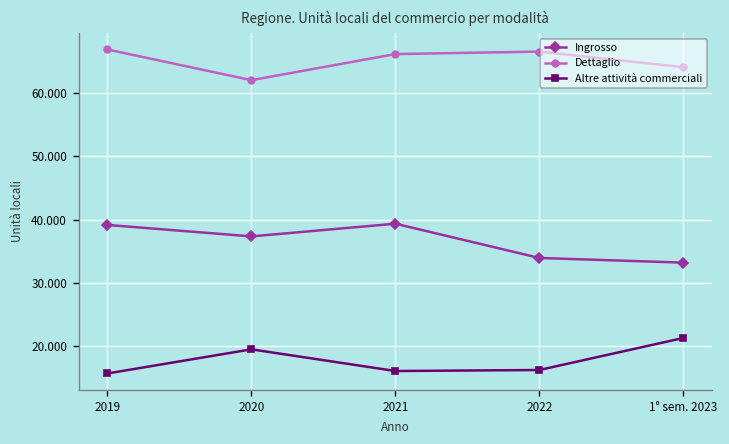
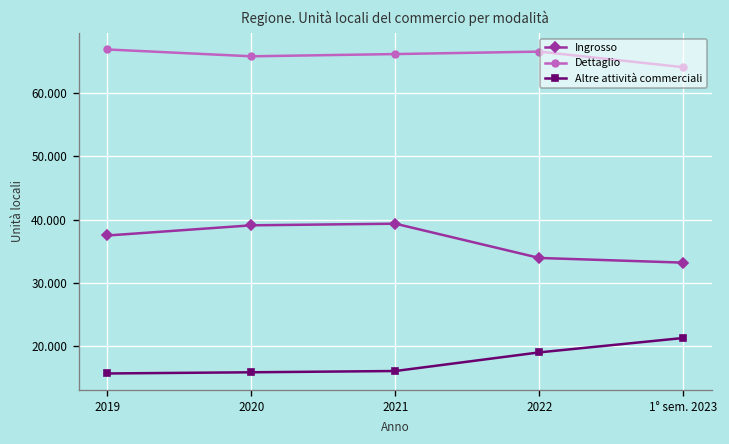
Ingrosso, 2019: 39 -> 37
Ingrosso, 2020: 37 -> 39
Dettaglio, 2020: 62 -> 66
Altre attività commerciali, 2020: 20 -> 16
Altre attività commerciali, 2022: 16 -> 19
